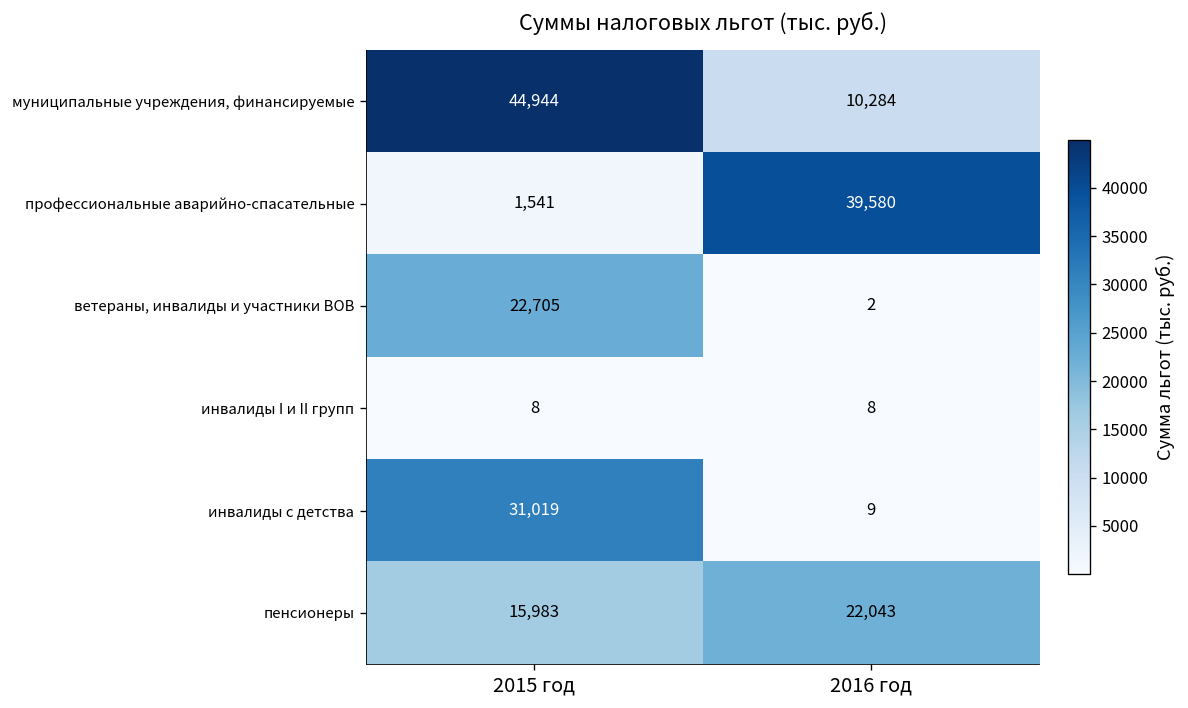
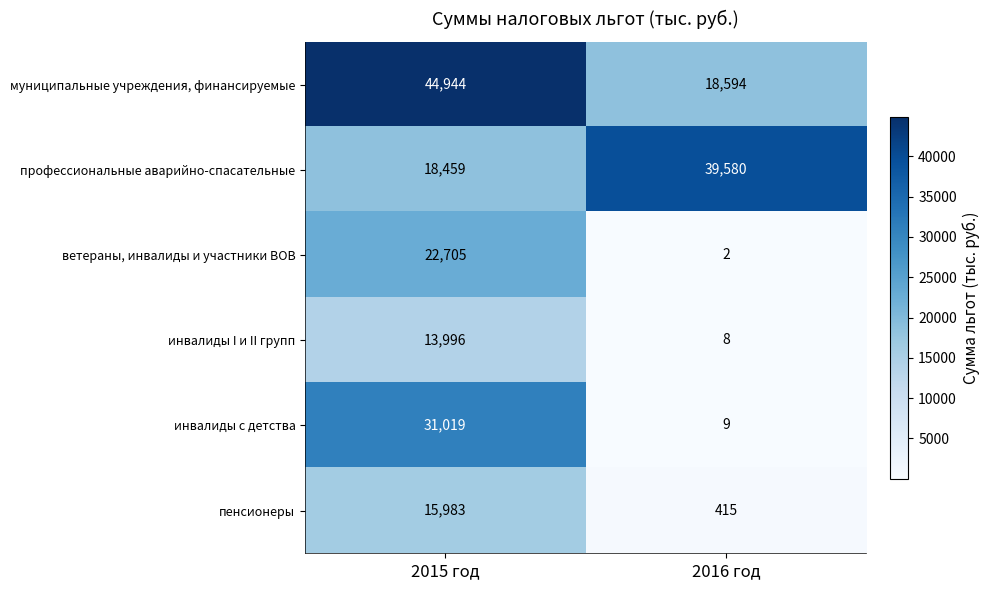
муниципальные учреждения, финансируемые, 2016 год: 10,284 -> 18,594
профессиональные аварийно-спасательные, 2015 год: 1,541 -> 18,459
инвалиды I и II групп, 2015 год: 8 -> 13,996
пенсионеры, 2016 год: 22,043 -> 415
